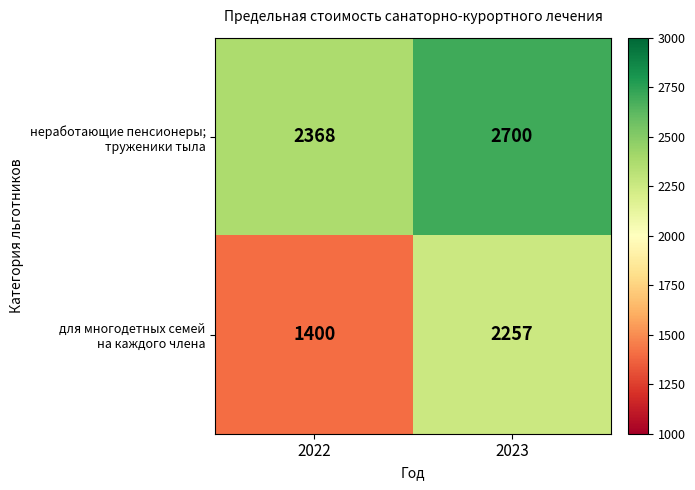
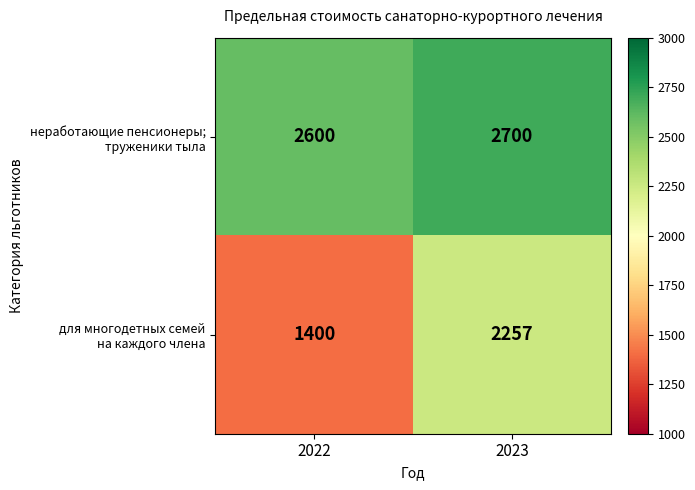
неработающие пенсионеры; труженики тыла, 2022: 2368 -> 2600
